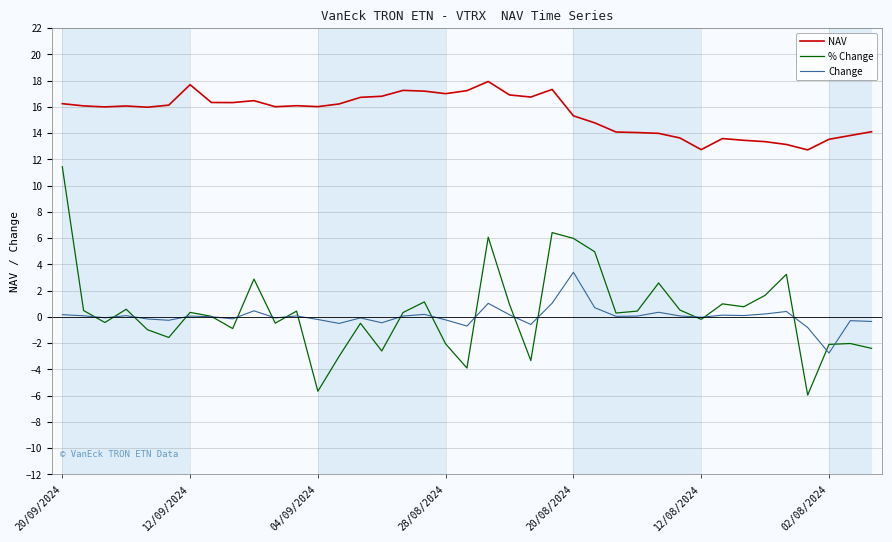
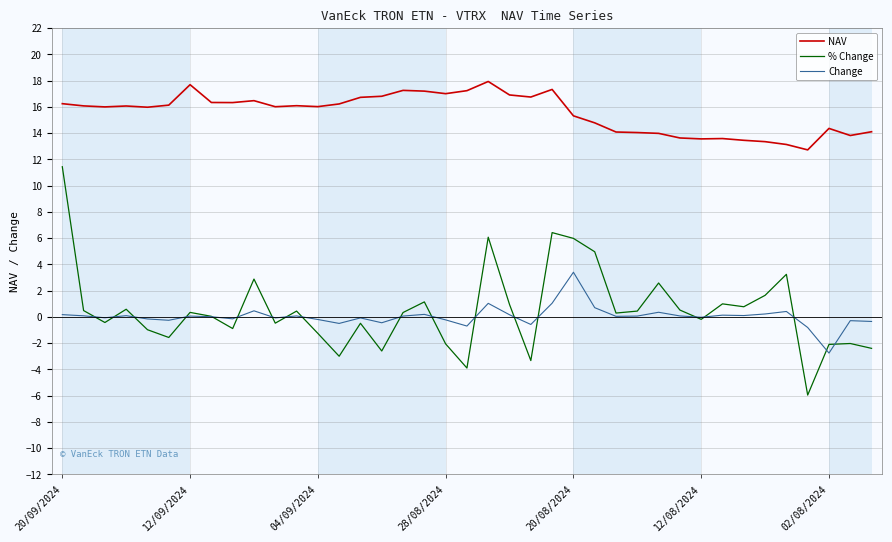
% Change, 04/09/2024: -5.7 -> -1.3
NAV, 12/08/2024: 12.7 -> 13.6
NAV, 02/08/2024: 13.5 -> 14.4
